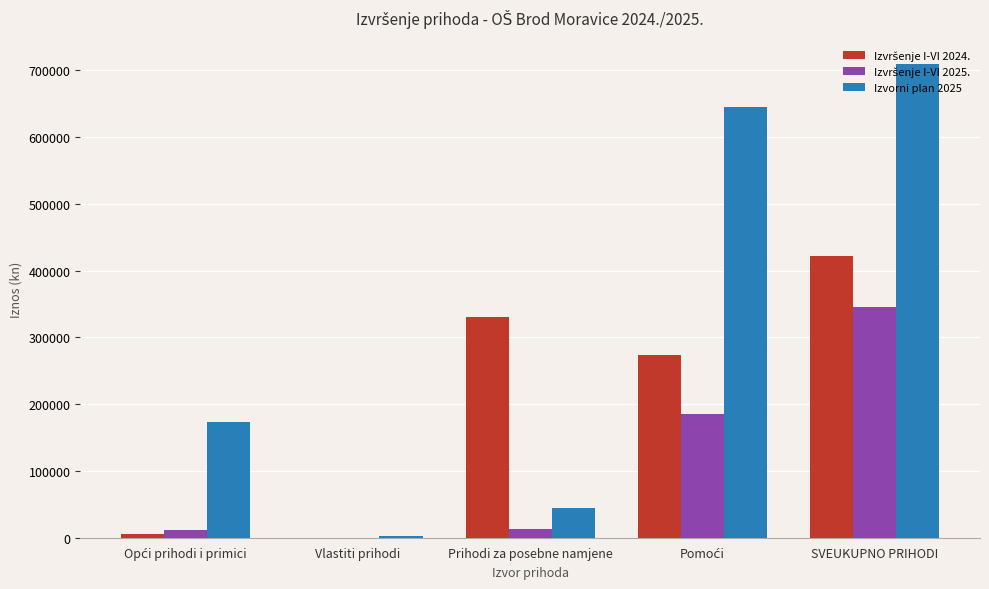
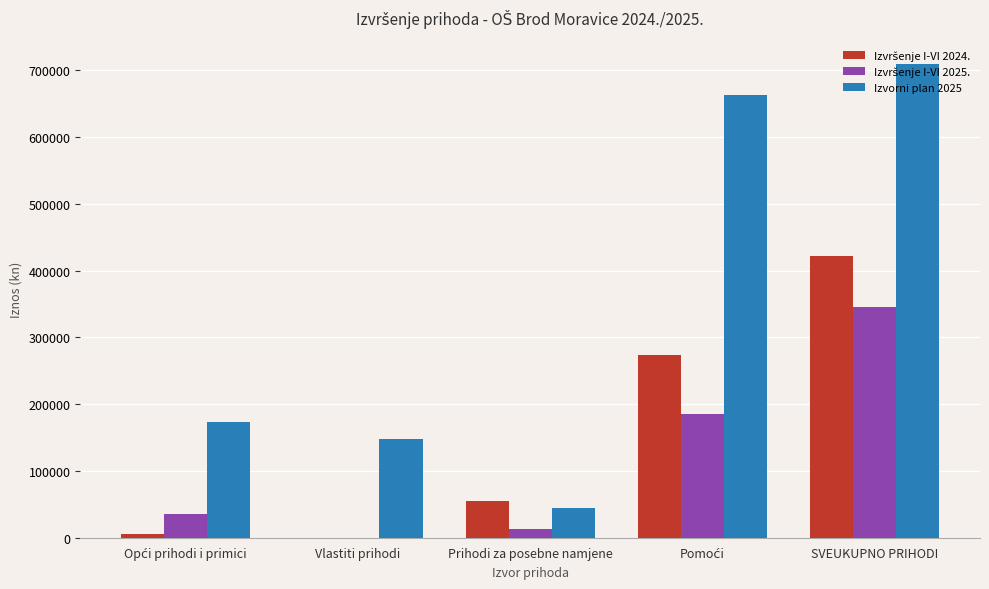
Izvršenje I-VI 2025., Opći prihodi i primici: 10000 -> 30000
Izvorni plan 2025, Vlastiti prihodi: 0 -> 150000
Izvršenje I-VI 2024., Prihodi za posebne namjene: 330000 -> 50000
Izvorni plan 2025, Pomoći: 650000 -> 660000
